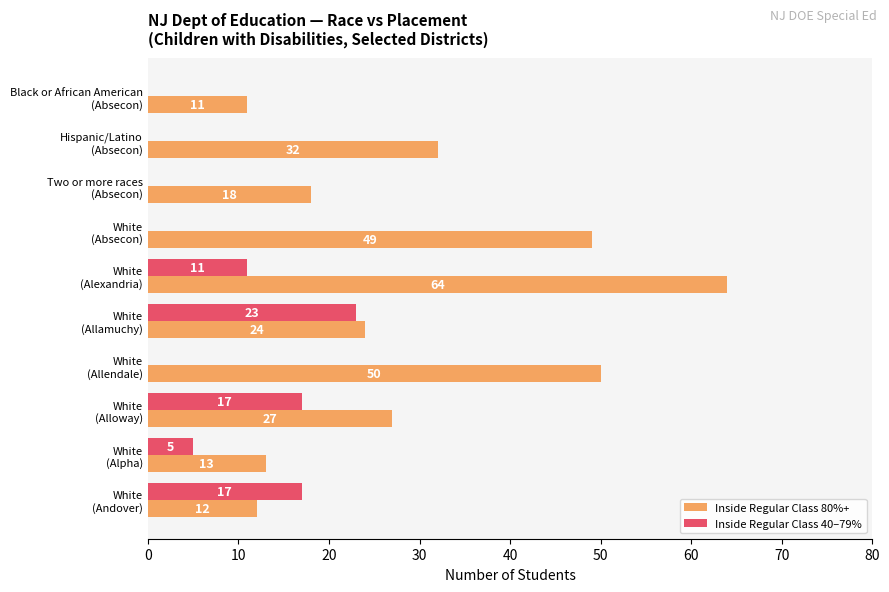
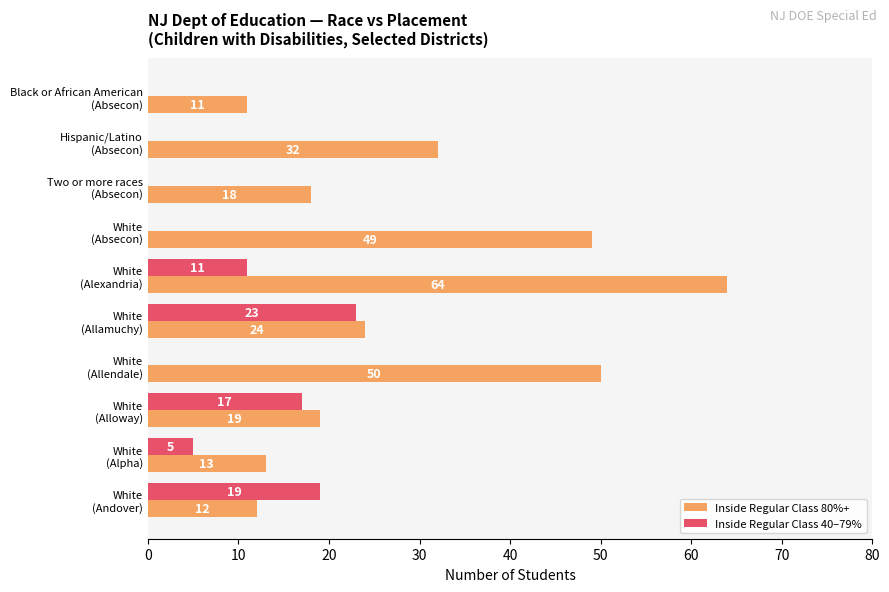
Inside Regular Class 80%+, White (Alloway): 27 -> 19
Inside Regular Class 40–79%, White (Andover): 17 -> 19
